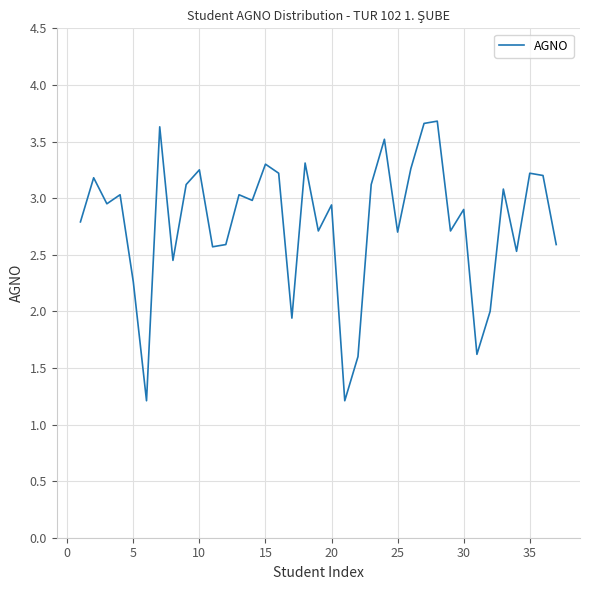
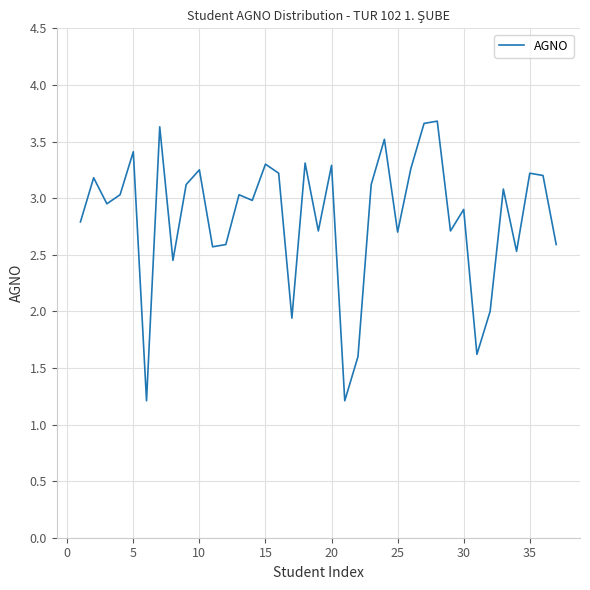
5: 2.26 -> 3.41
20: 2.94 -> 3.29
